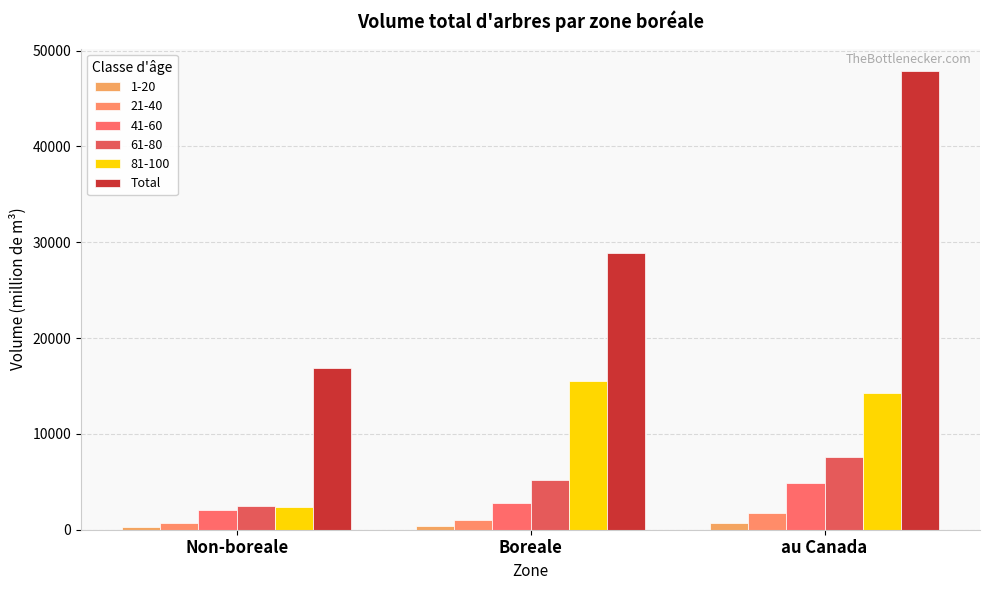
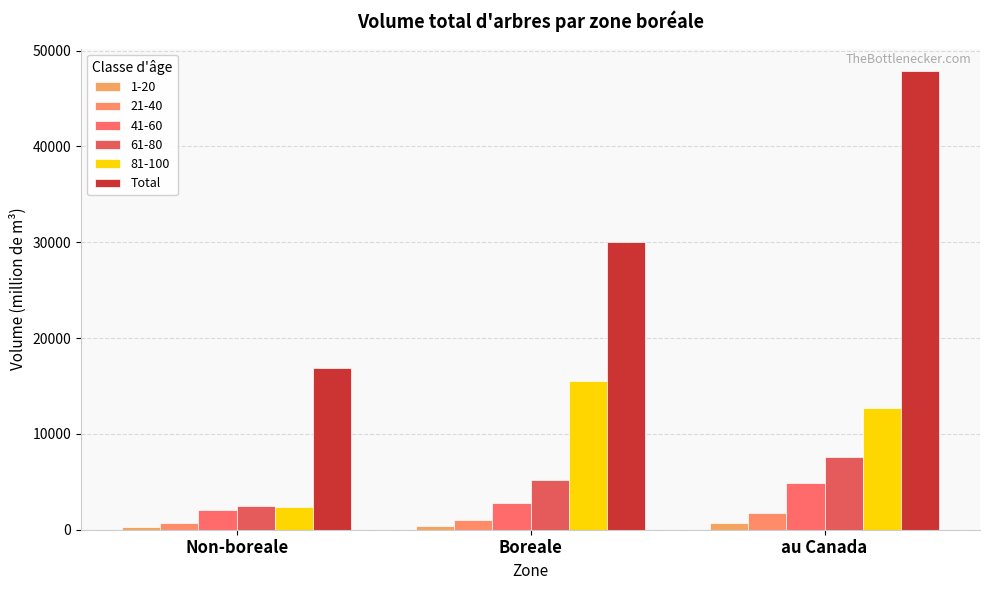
Total, Boreale: 29000 -> 30000
81-100, au Canada: 14000 -> 13000
